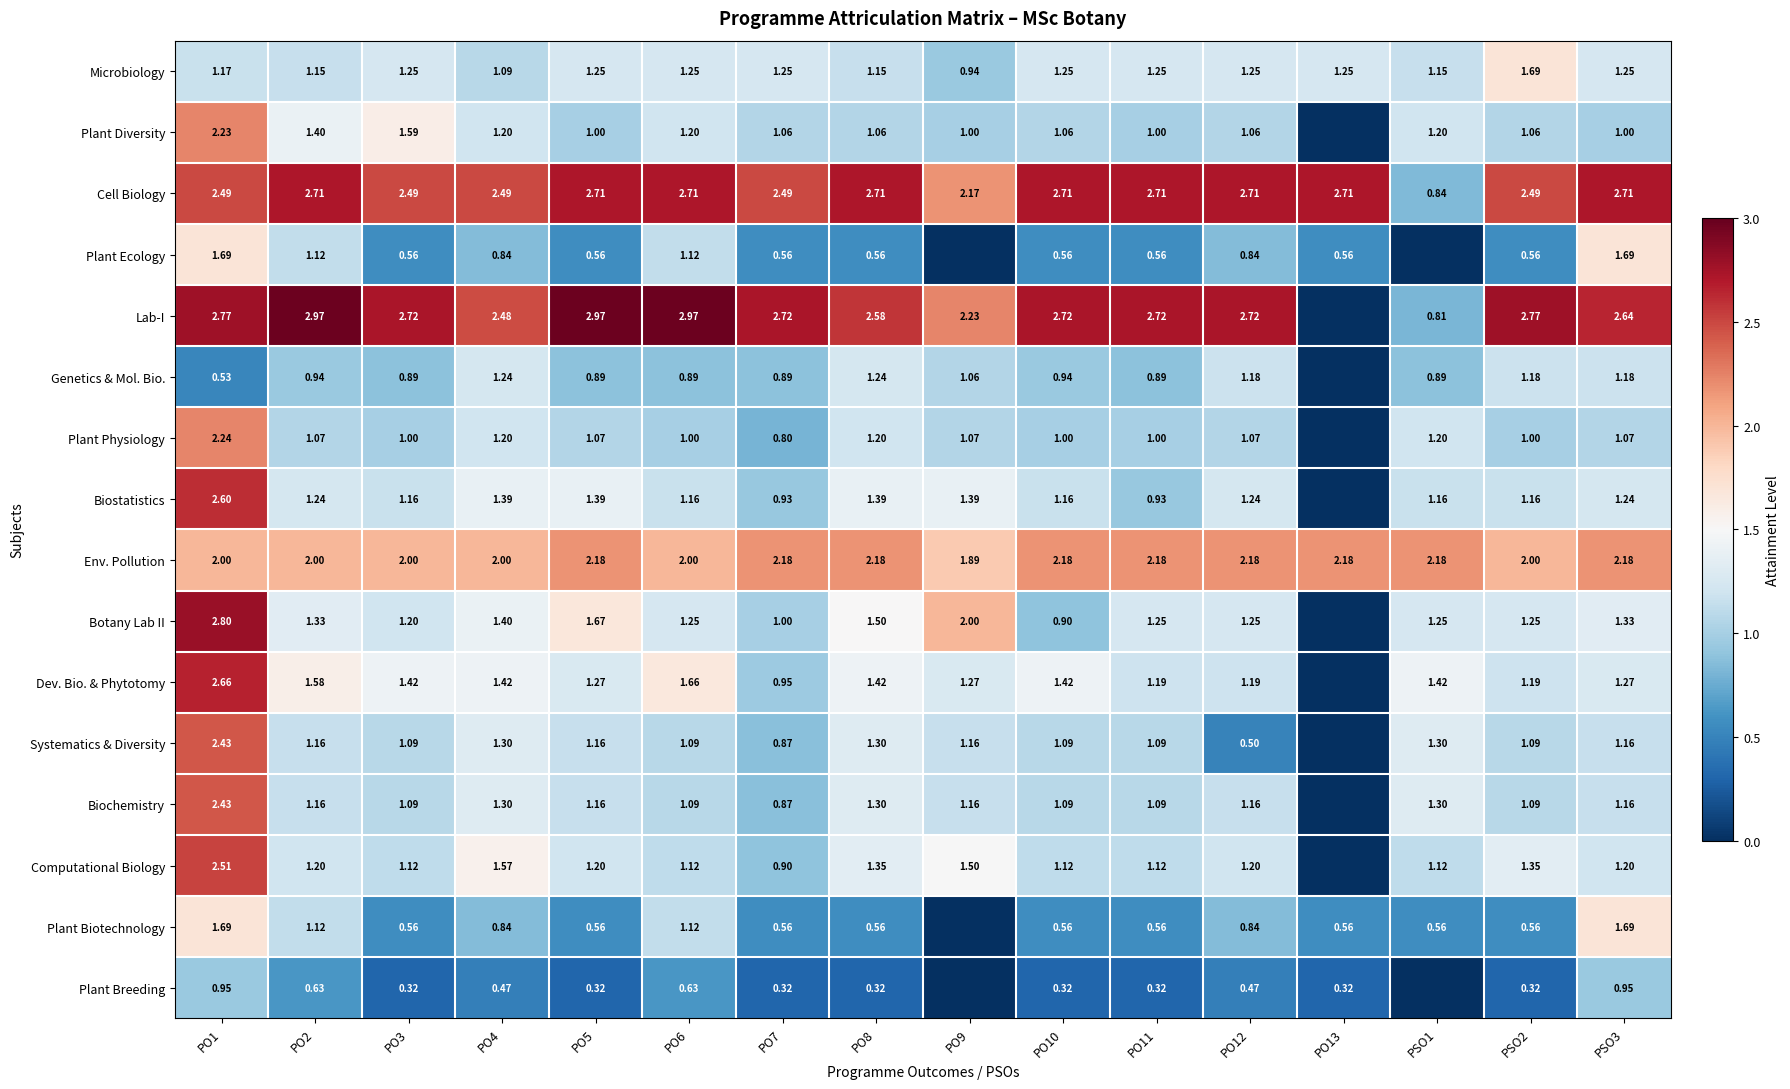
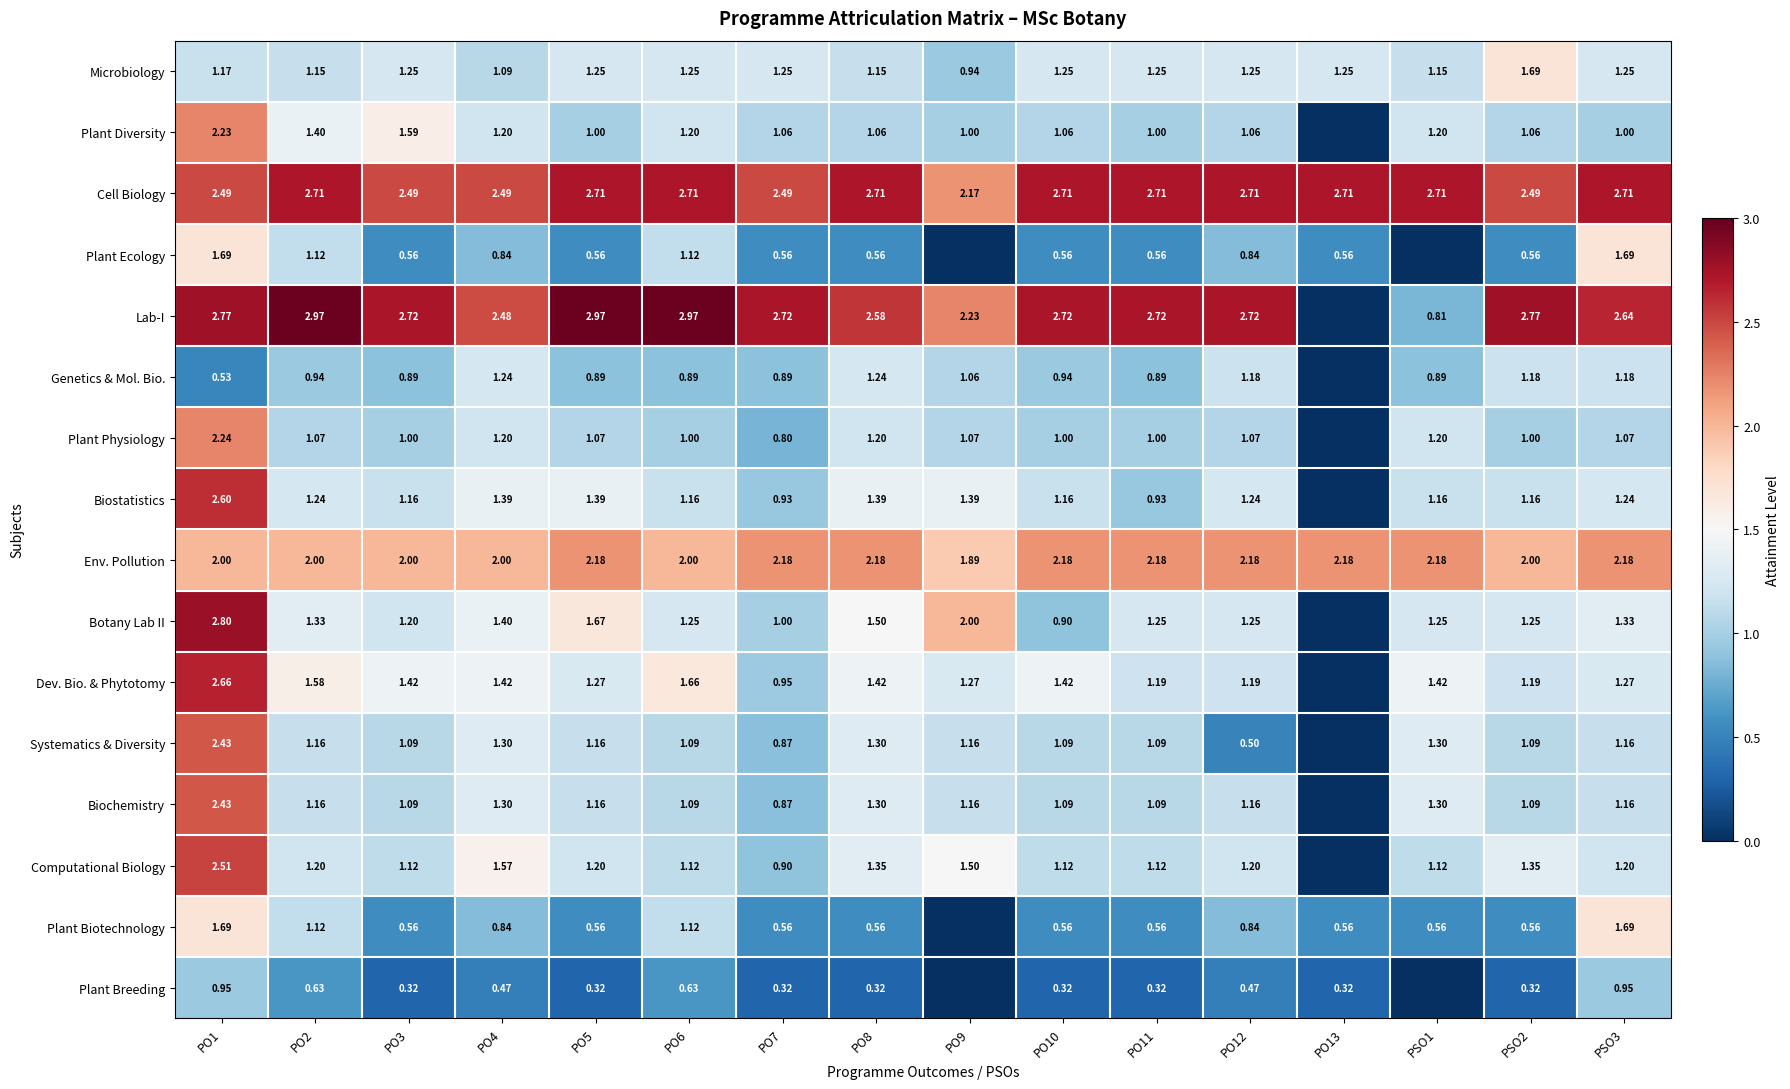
Cell Biology, PSO1: 0.84 -> 2.71
